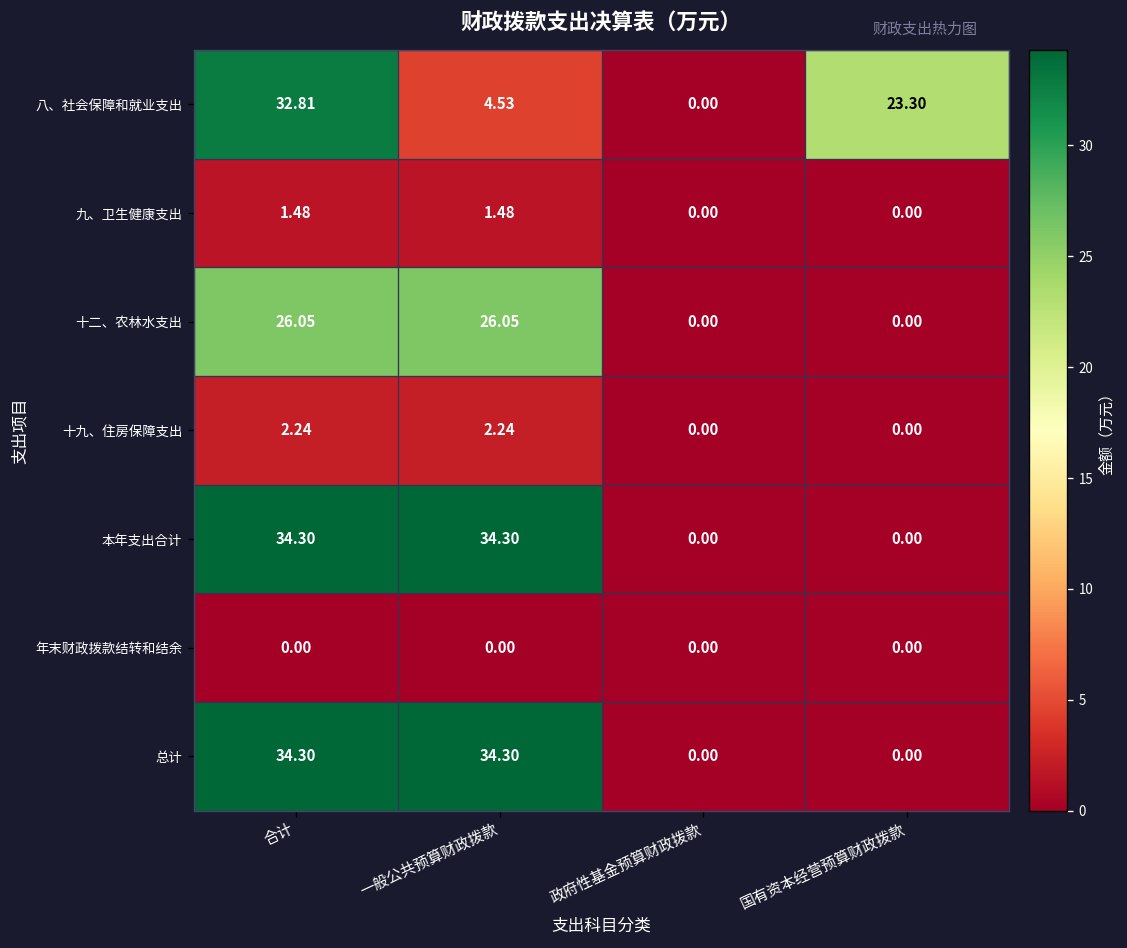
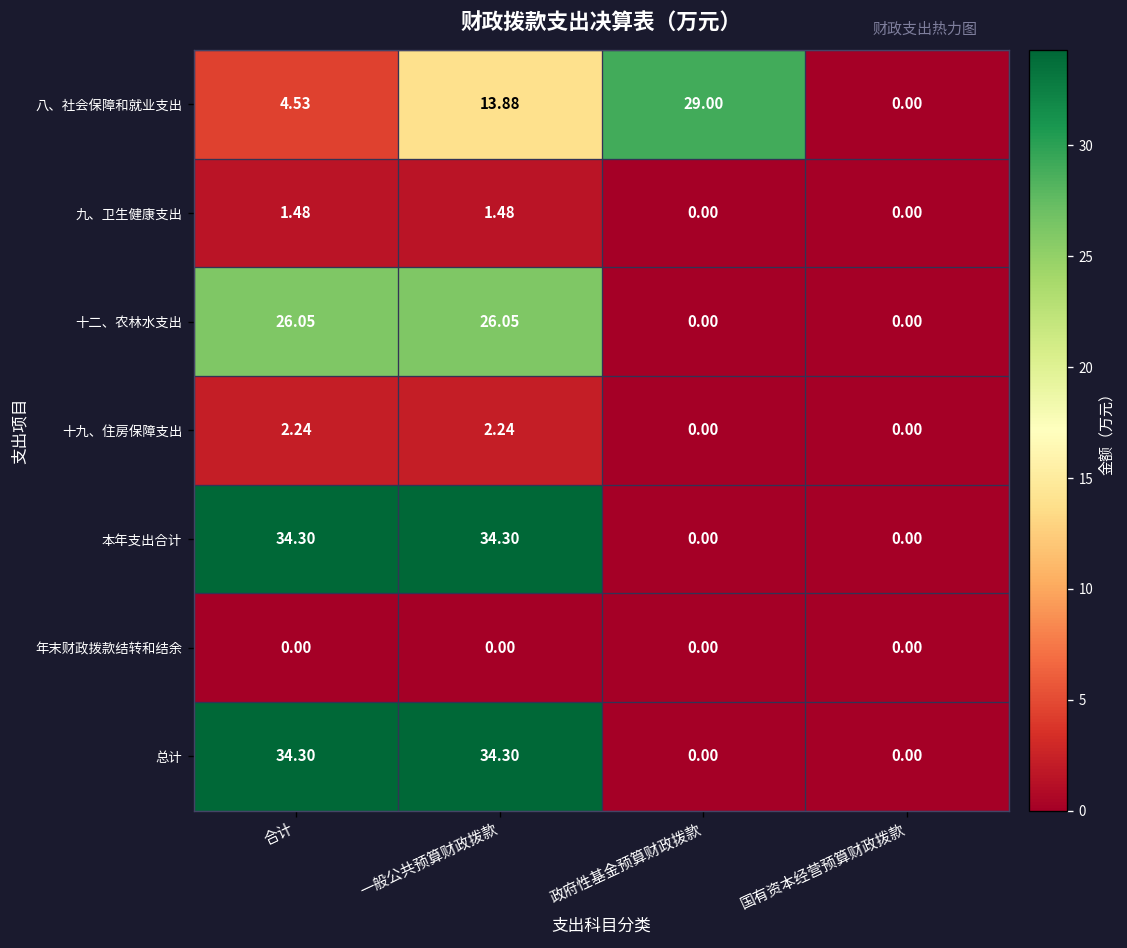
八、社会保障和就业支出, 合计: 32.81 -> 4.53
八、社会保障和就业支出, 一般公共预算财政拨款: 4.53 -> 13.88
八、社会保障和就业支出, 政府性基金预算财政拨款: 0.00 -> 29.00
八、社会保障和就业支出, 国有资本经营预算财政拨款: 23.30 -> 0.00
